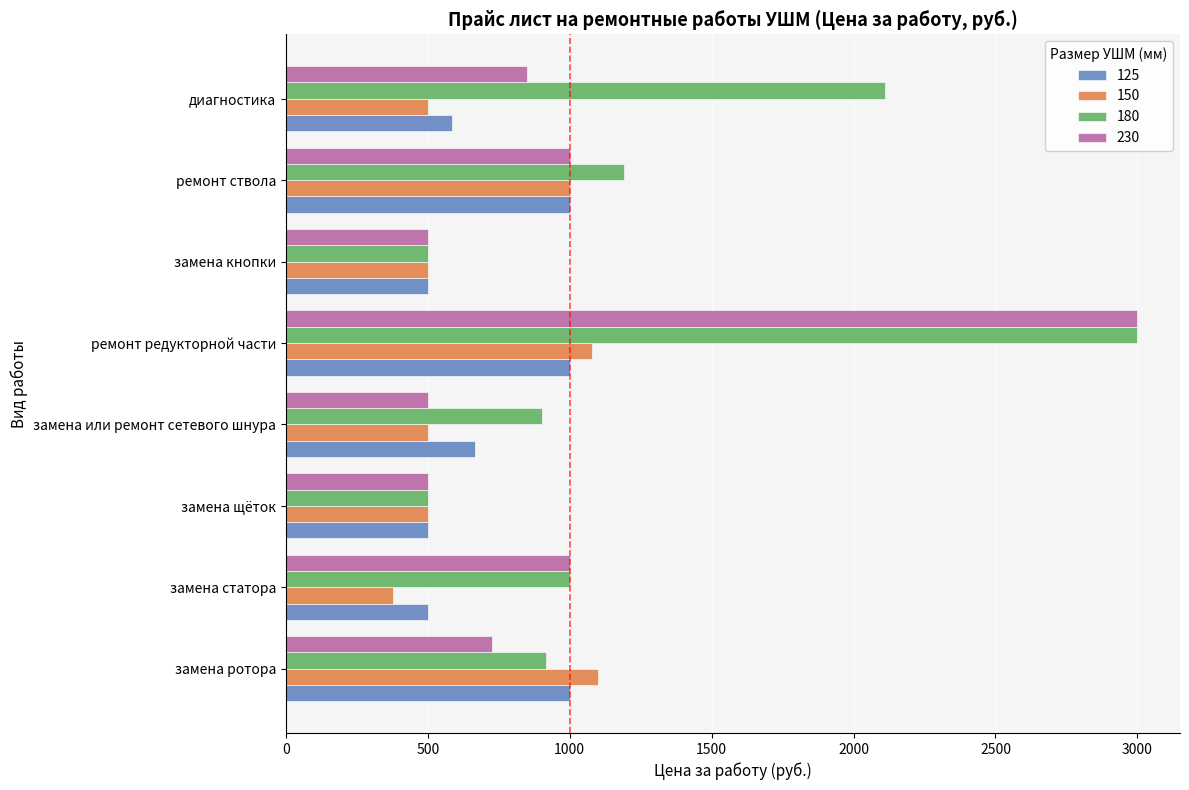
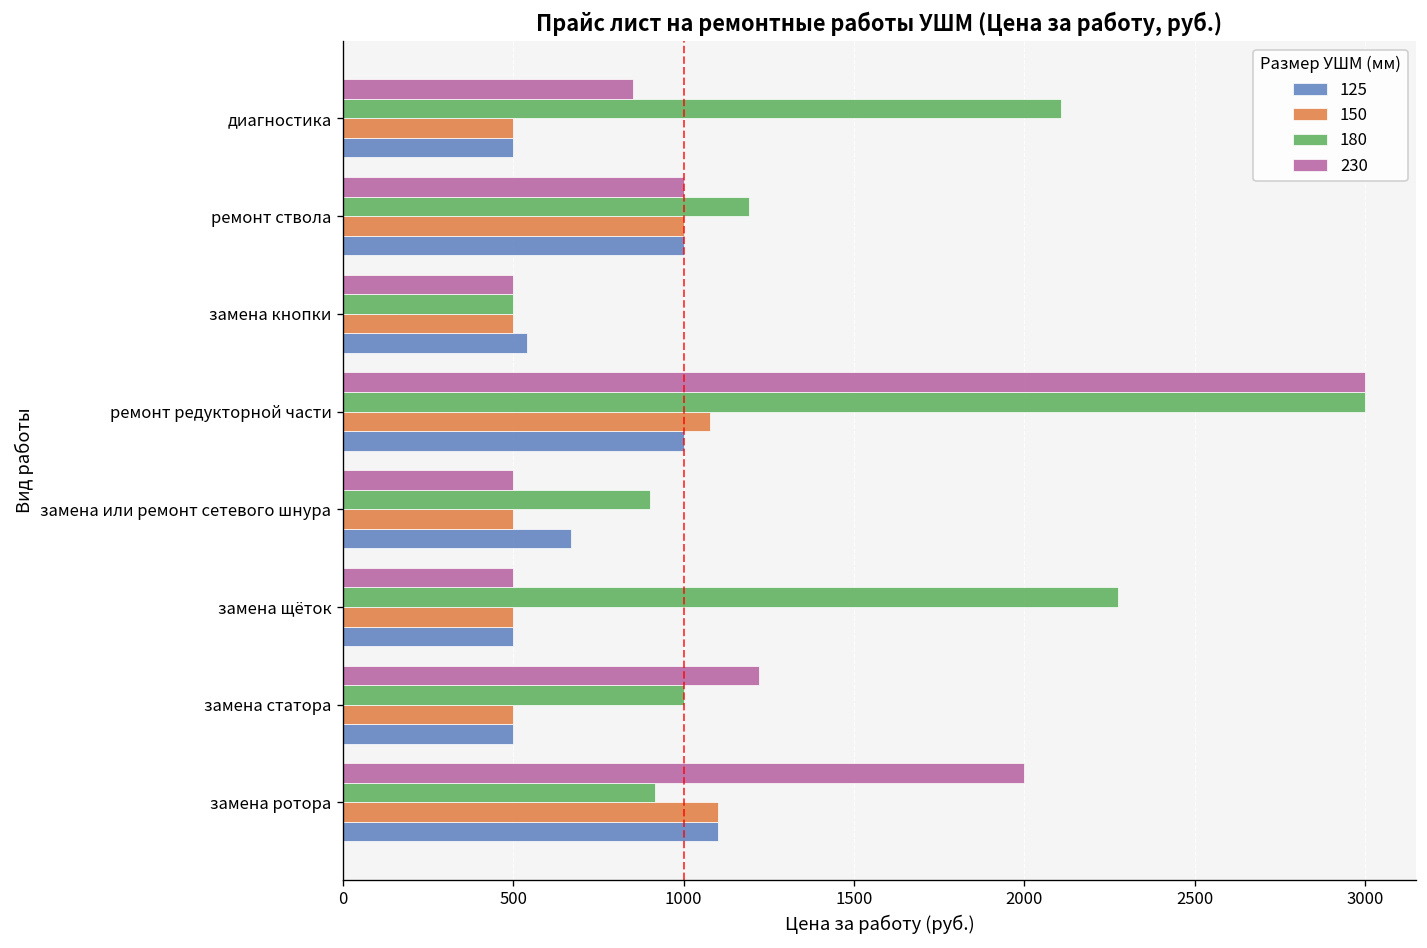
125, диагностика: 590 -> 500
125, замена кнопки: 500 -> 540
180, замена щёток: 500 -> 2270
230, замена статора: 1000 -> 1220
150, замена статора: 380 -> 500
230, замена ротора: 730 -> 2000
125, замена ротора: 1000 -> 1100
